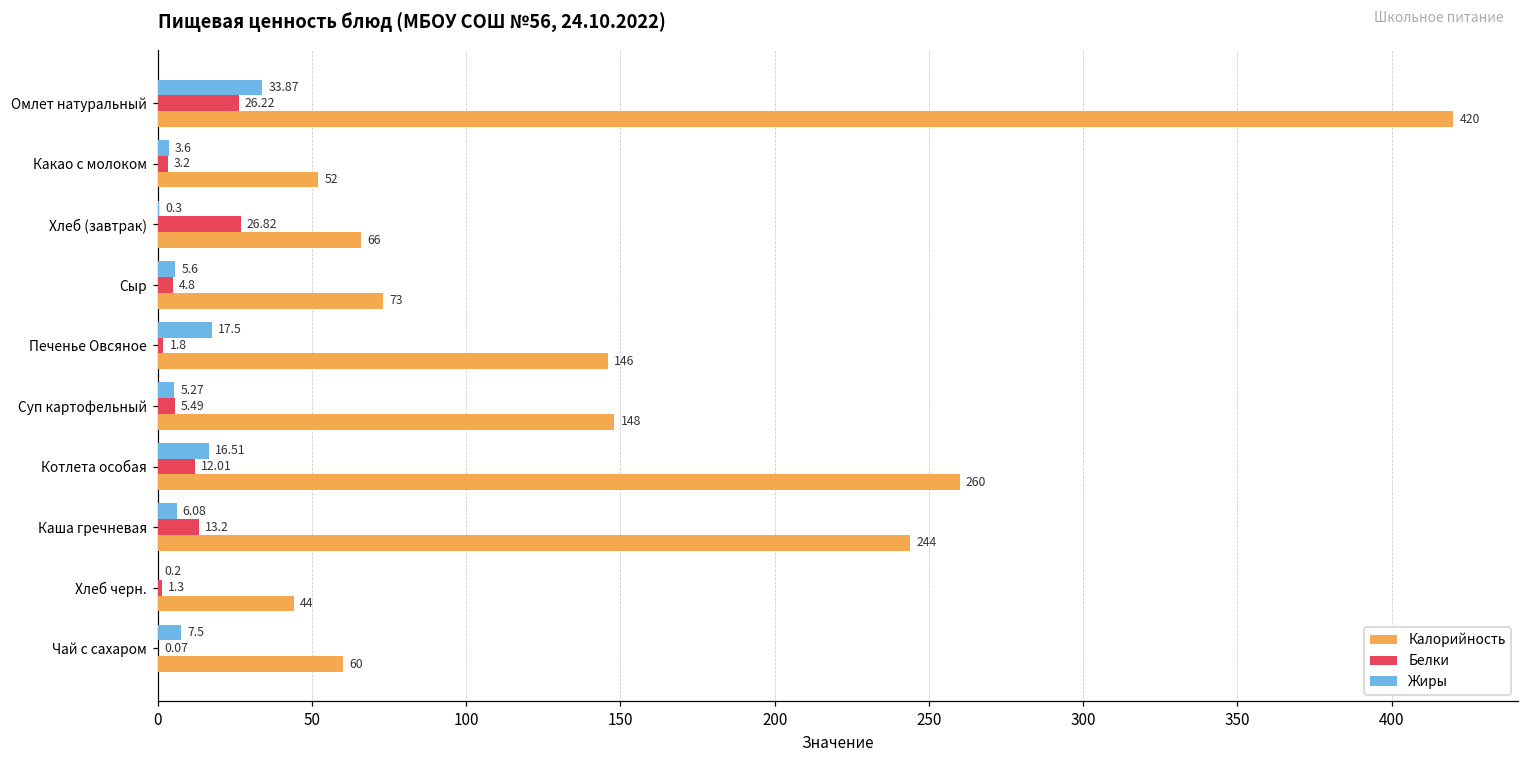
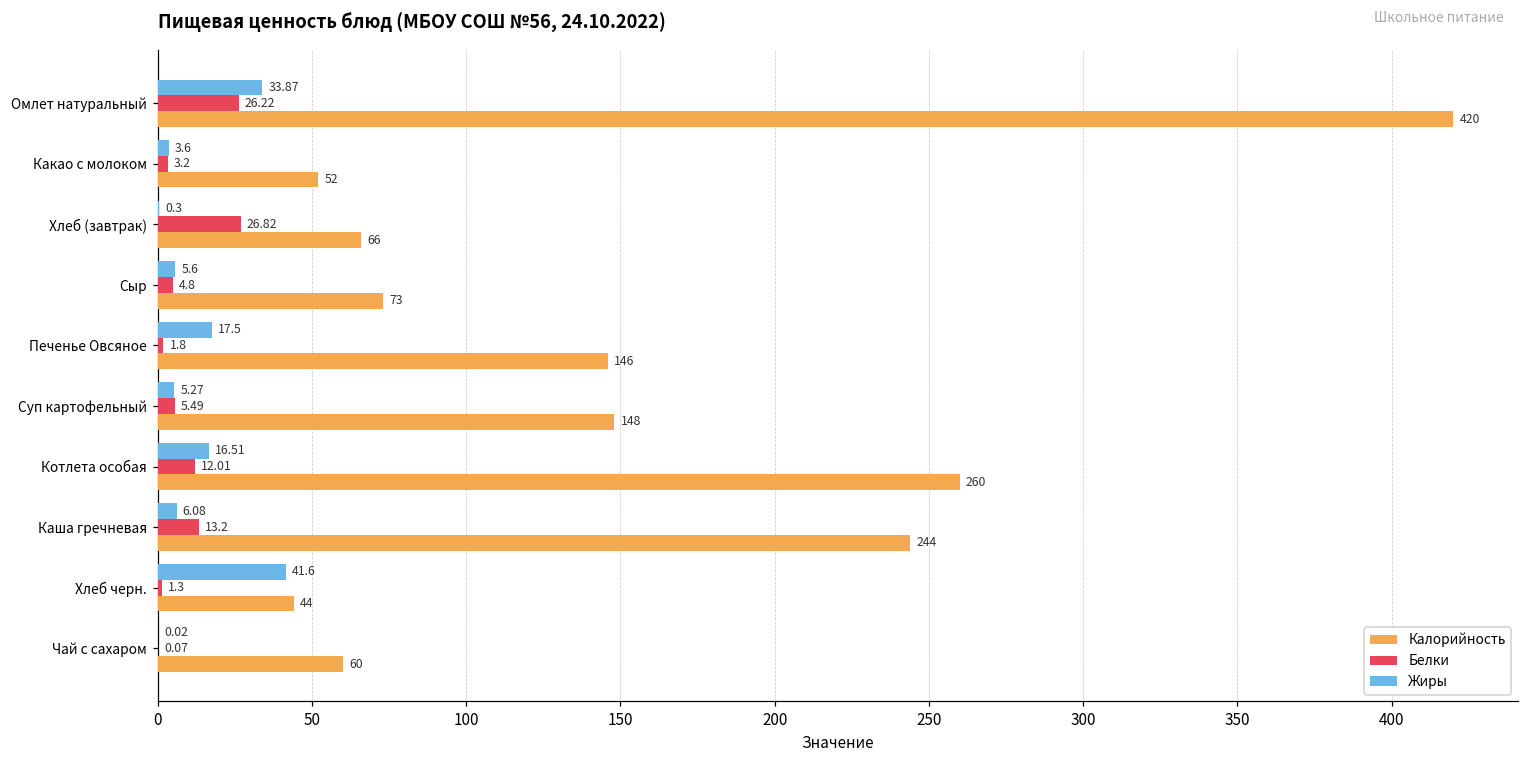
Жиры, Хлеб черн.: 0.2 -> 41.6
Жиры, Чай с сахаром: 7.5 -> 0.02
